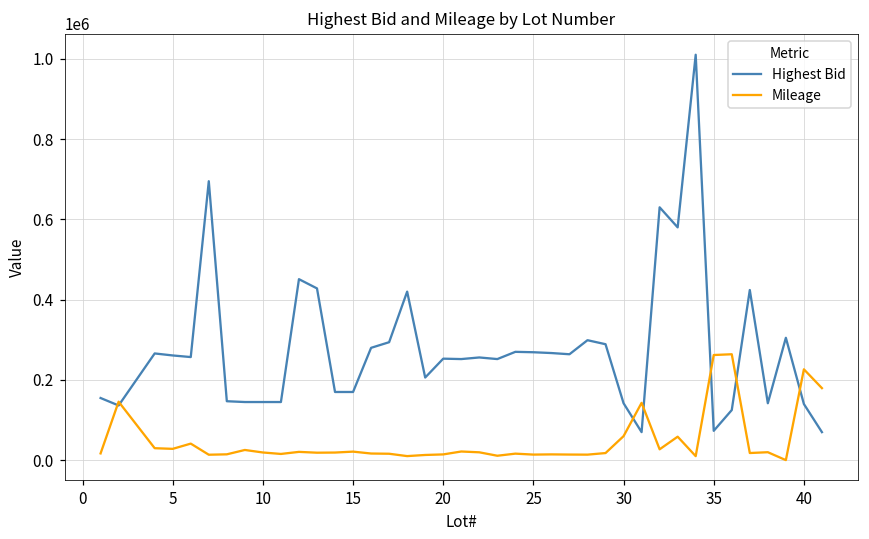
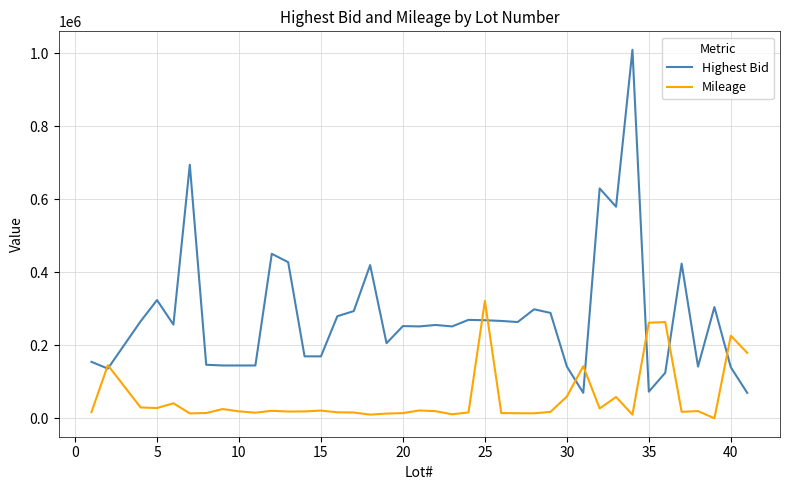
Highest Bid, 5: 260000 -> 320000
Mileage, 25: 10000 -> 320000
